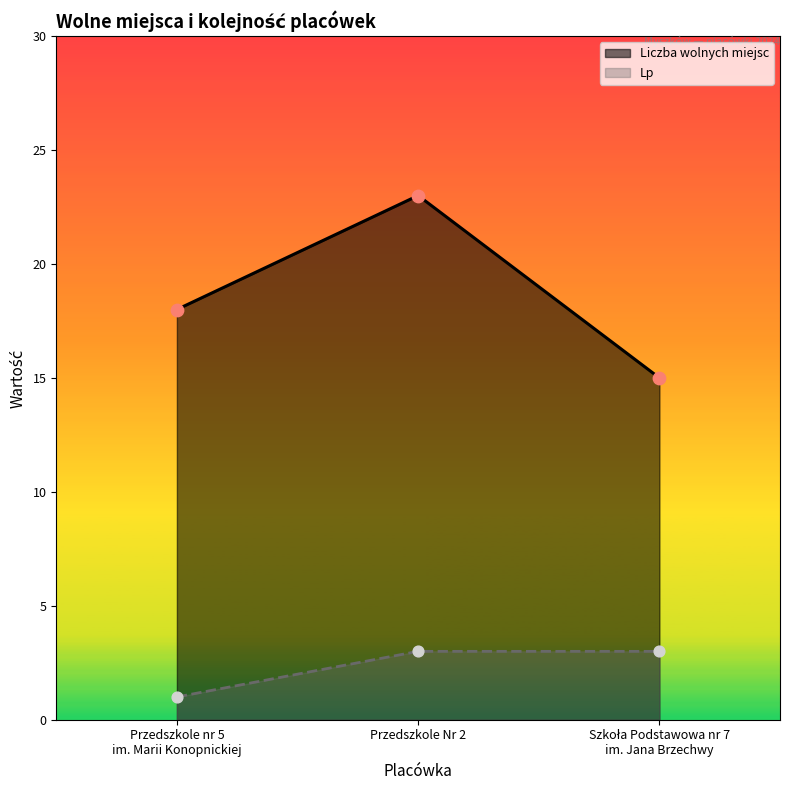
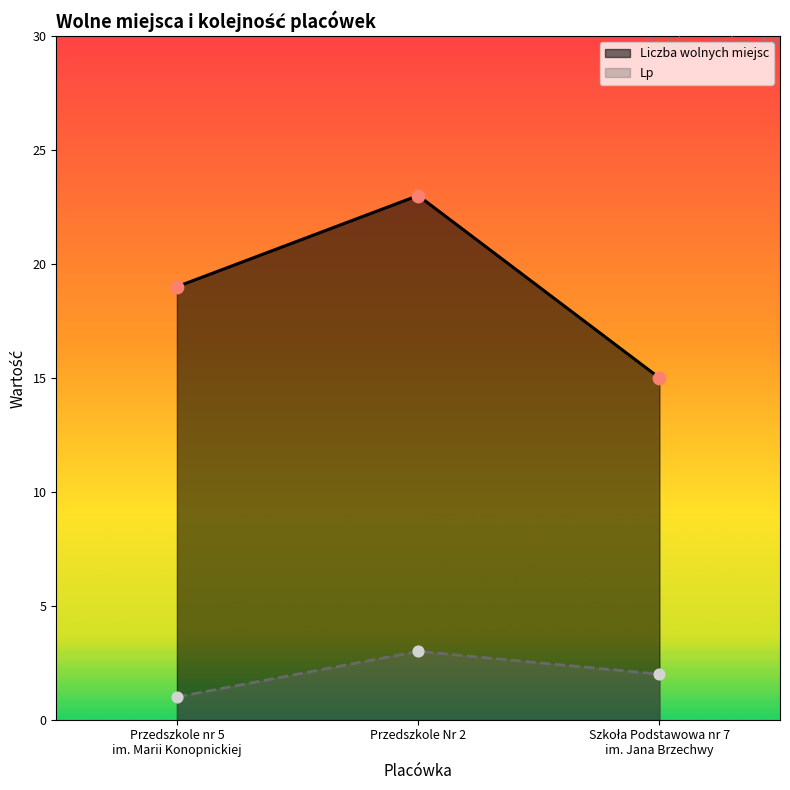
Liczba wolnych miejsc, Przedszkole nr 5 im. Marii Konopnickiej: 18 -> 19
Lp, Szkoła Podstawowa nr 7 im. Jana Brzechwy: 3 -> 2
